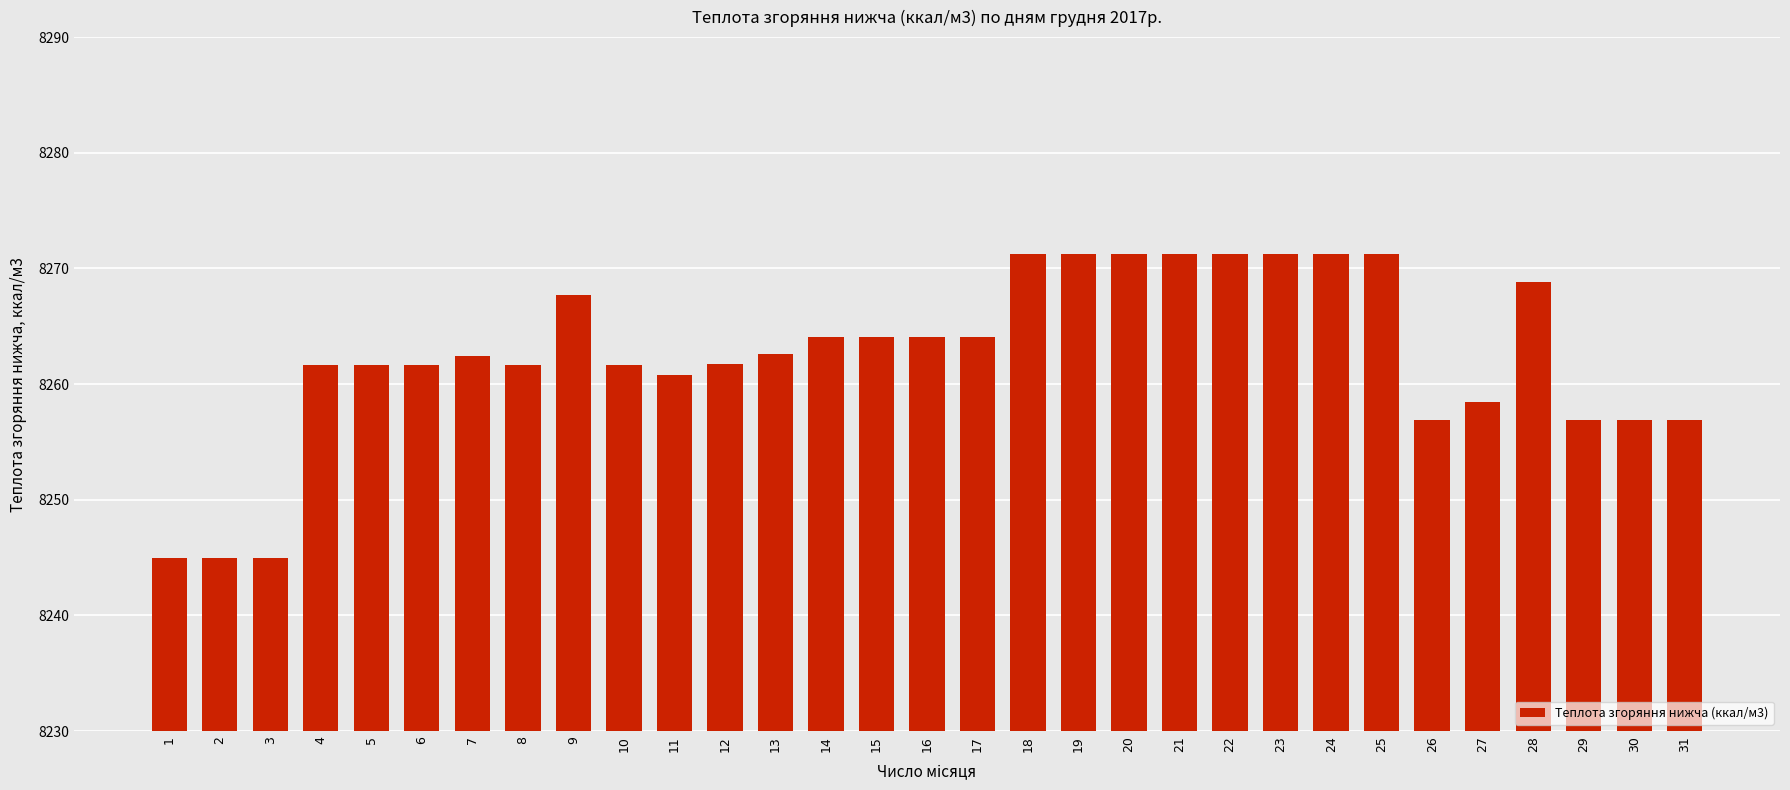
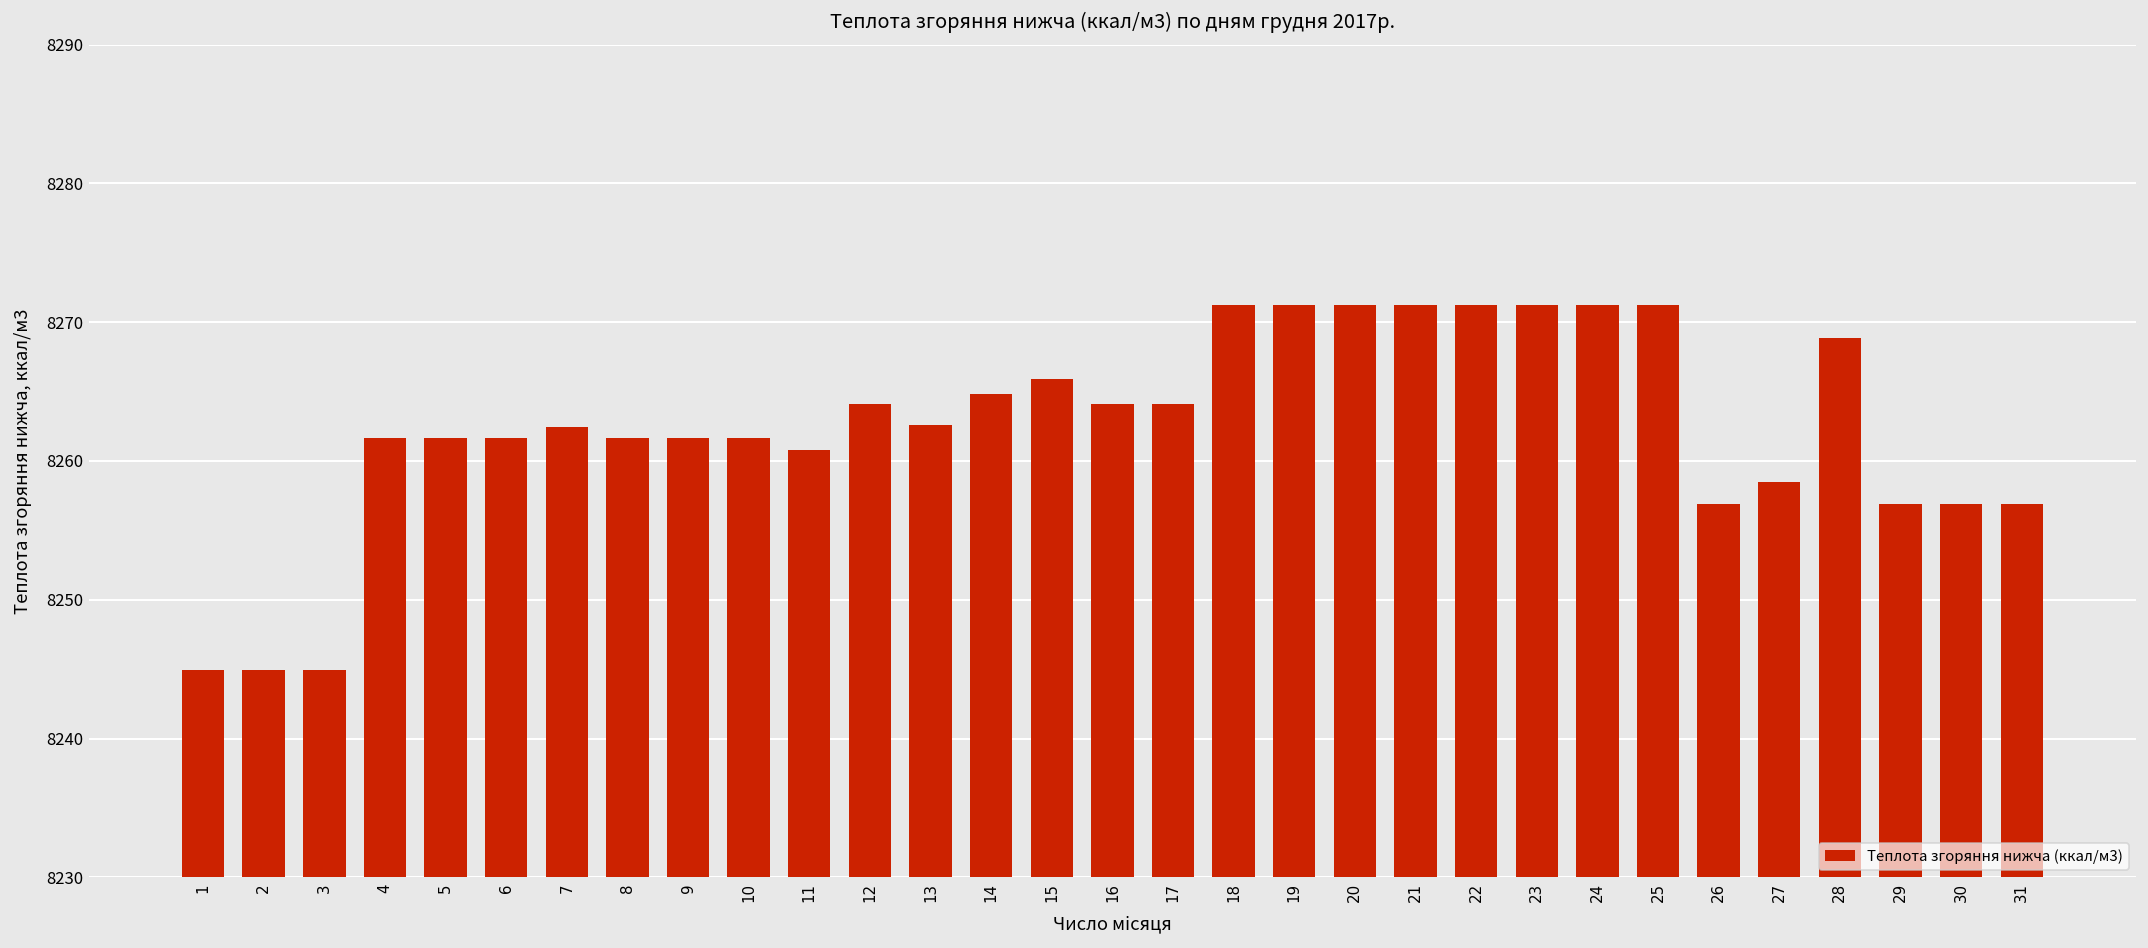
9: 8267.7 -> 8261.7
12: 8261.8 -> 8264.1
14: 8264.1 -> 8264.8
15: 8264.1 -> 8265.9
